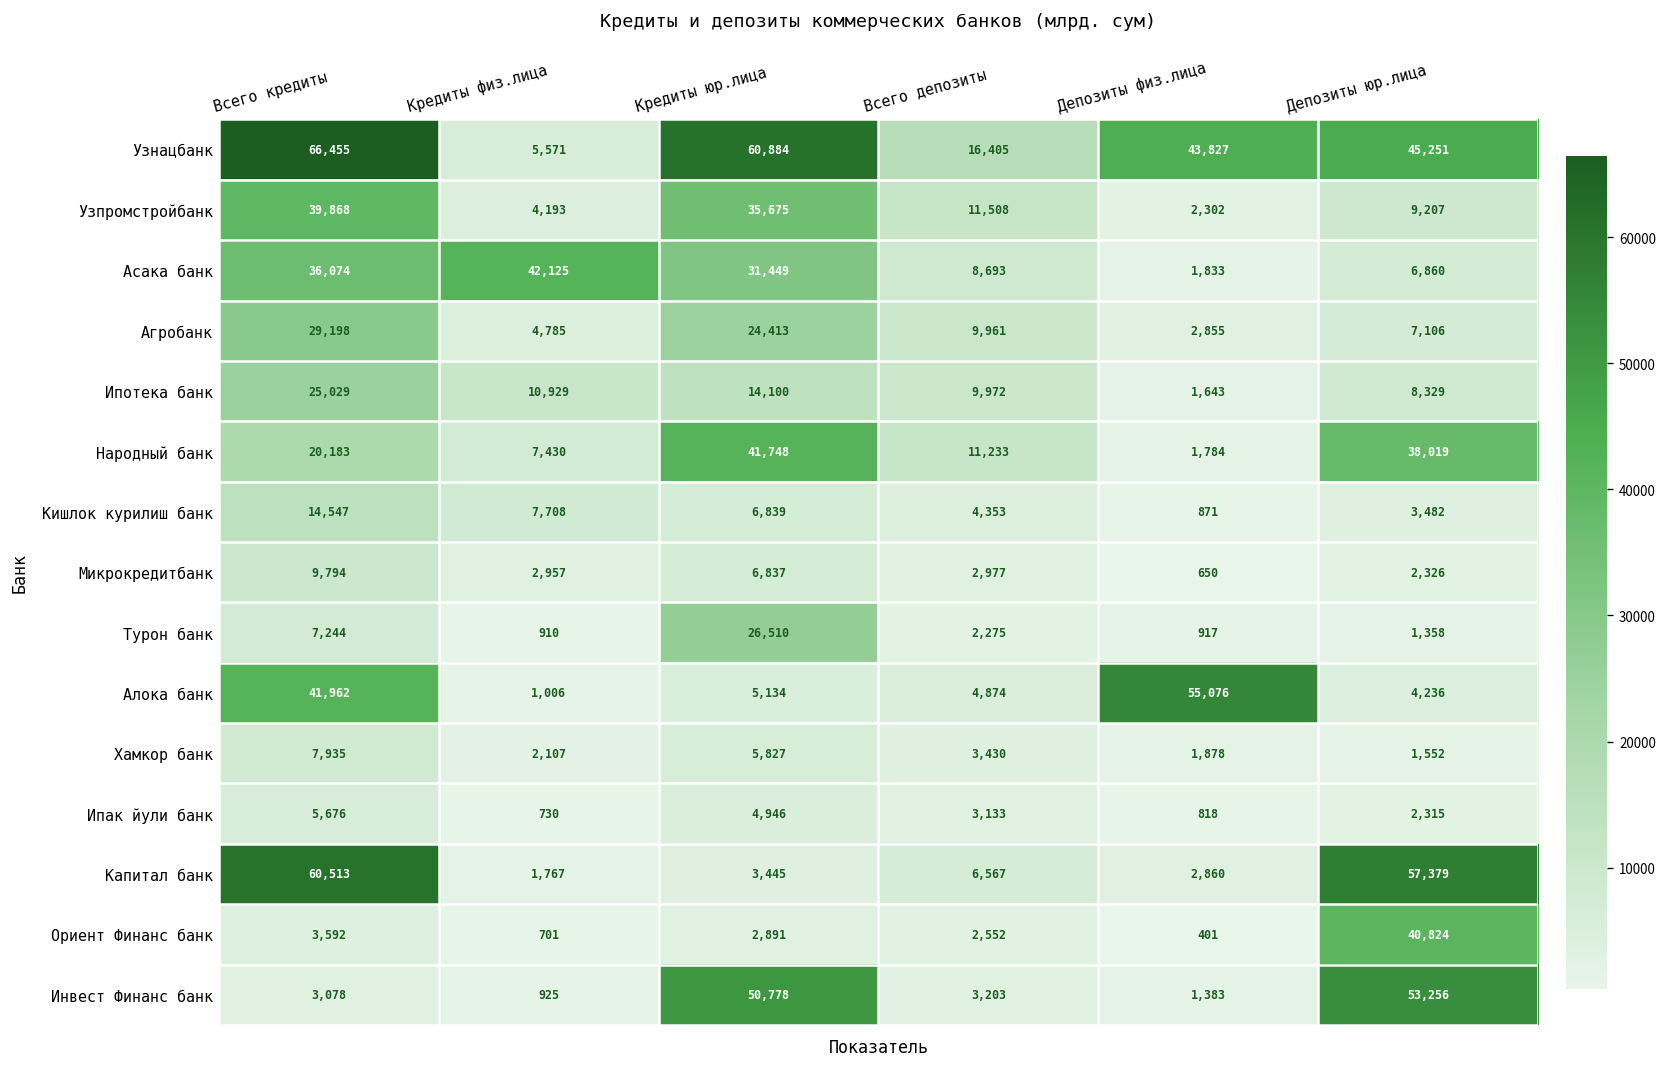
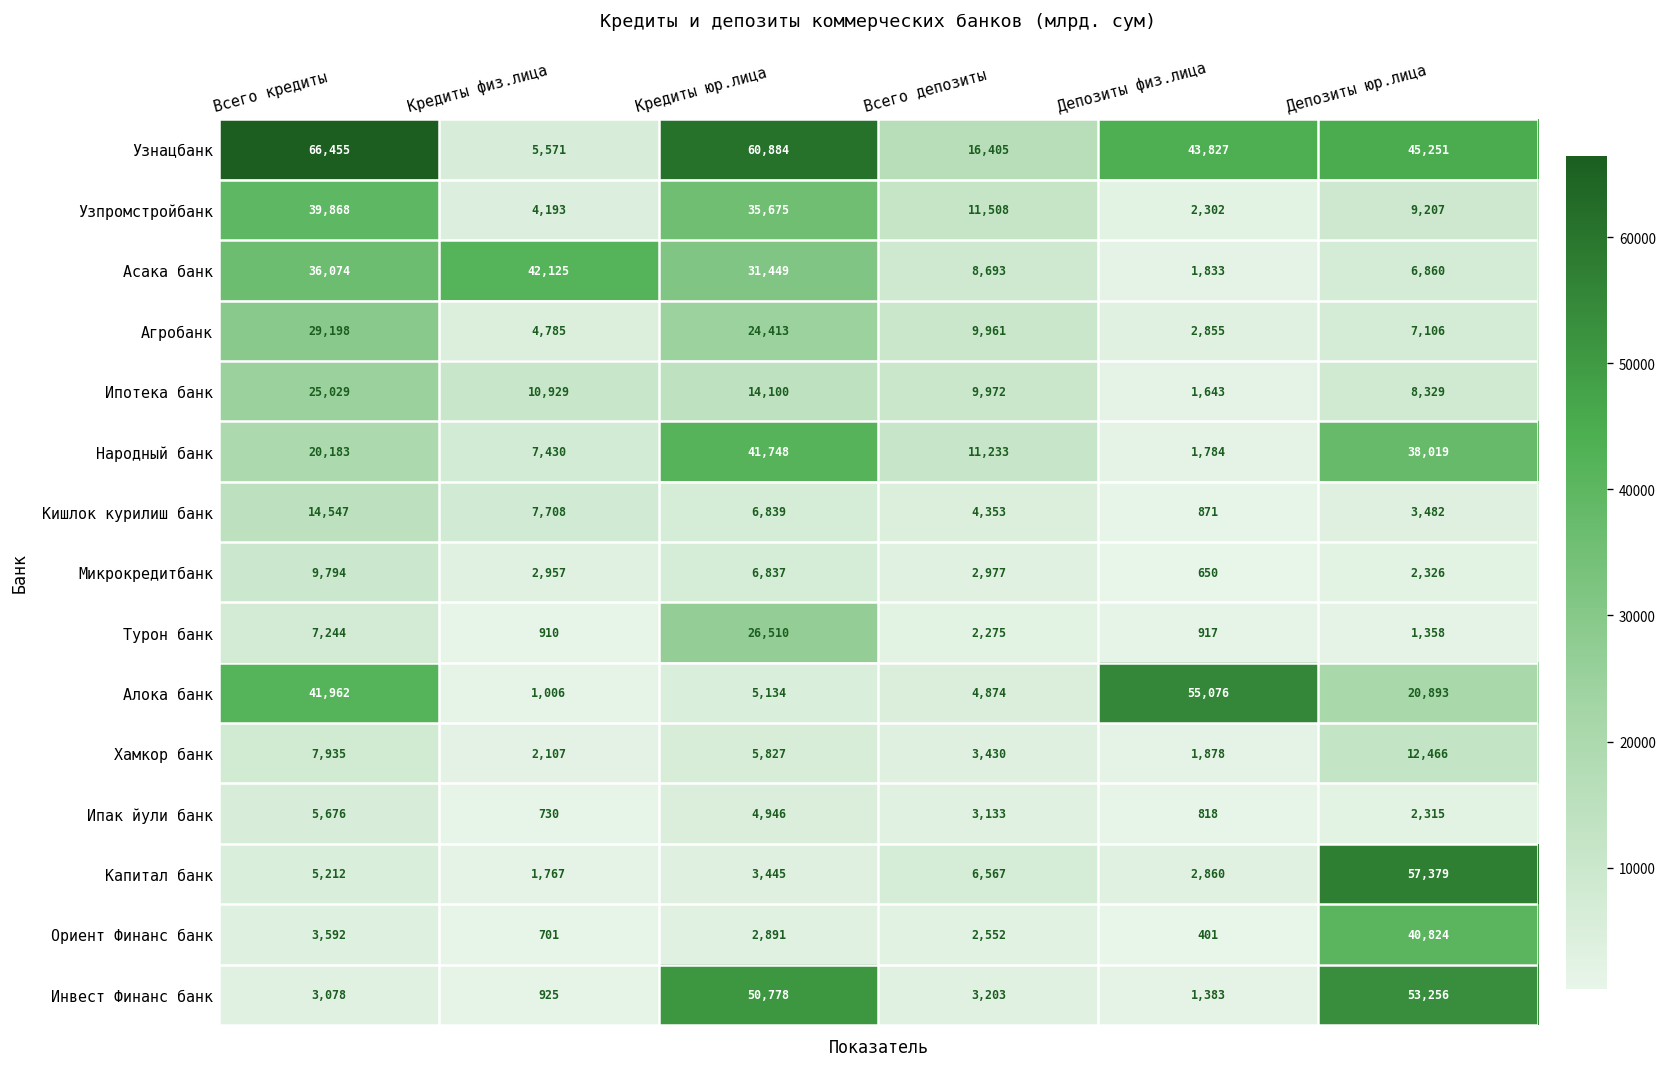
Алока банк, Депозиты юр.лица: 4,236 -> 20,893
Хамкор банк, Депозиты юр.лица: 1,552 -> 12,466
Капитал банк, Всего кредиты: 60,513 -> 5,212
